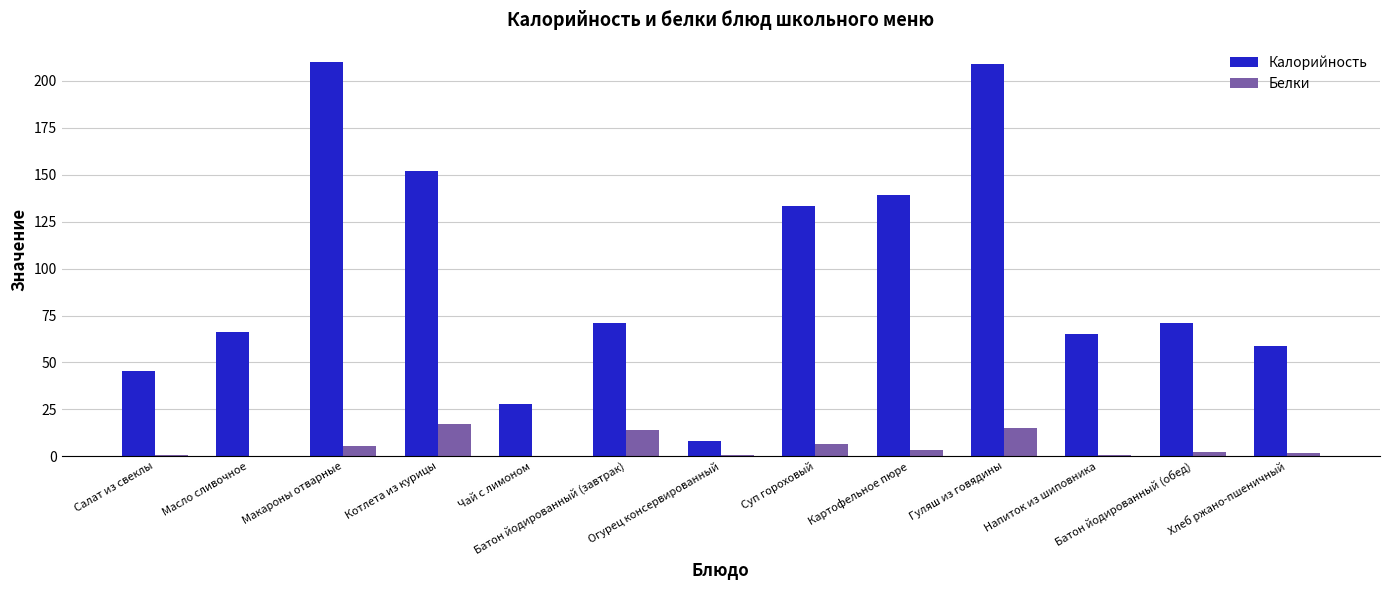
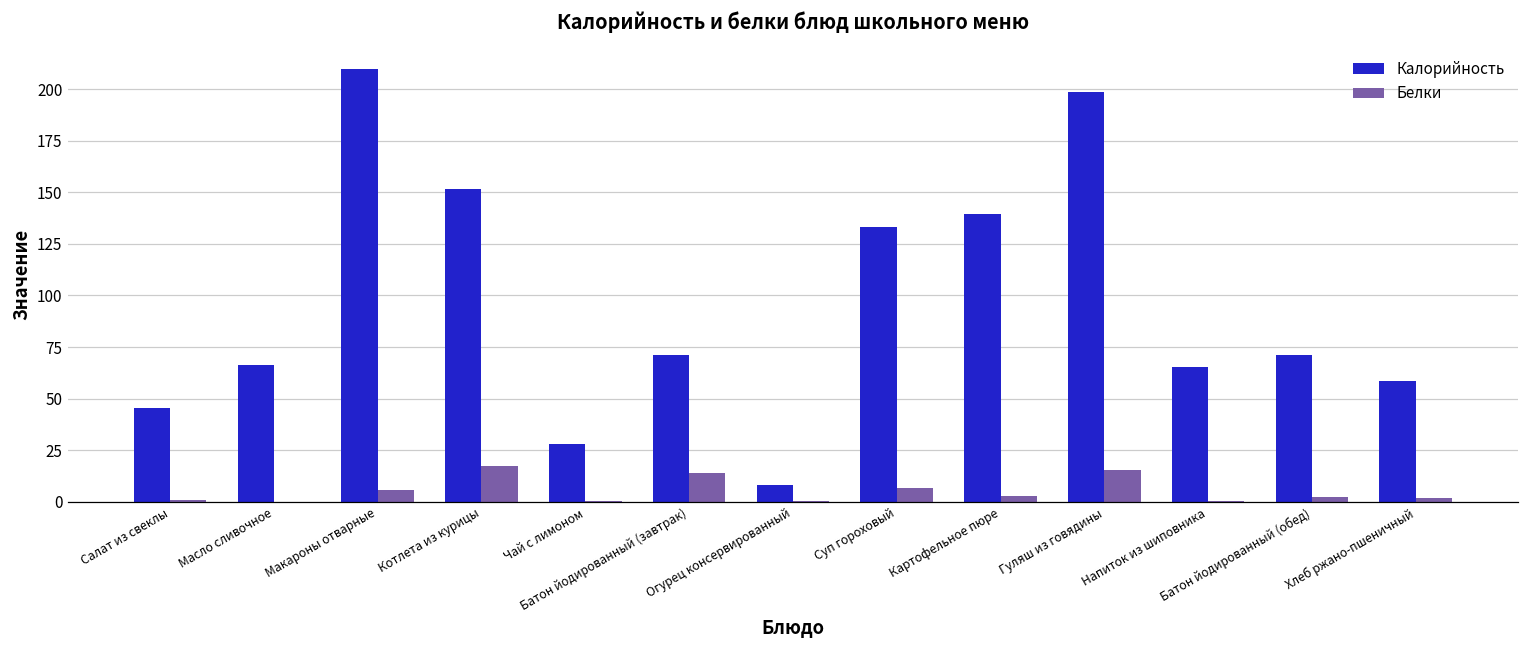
Калорийность, Гуляш из говядины: 209 -> 199
